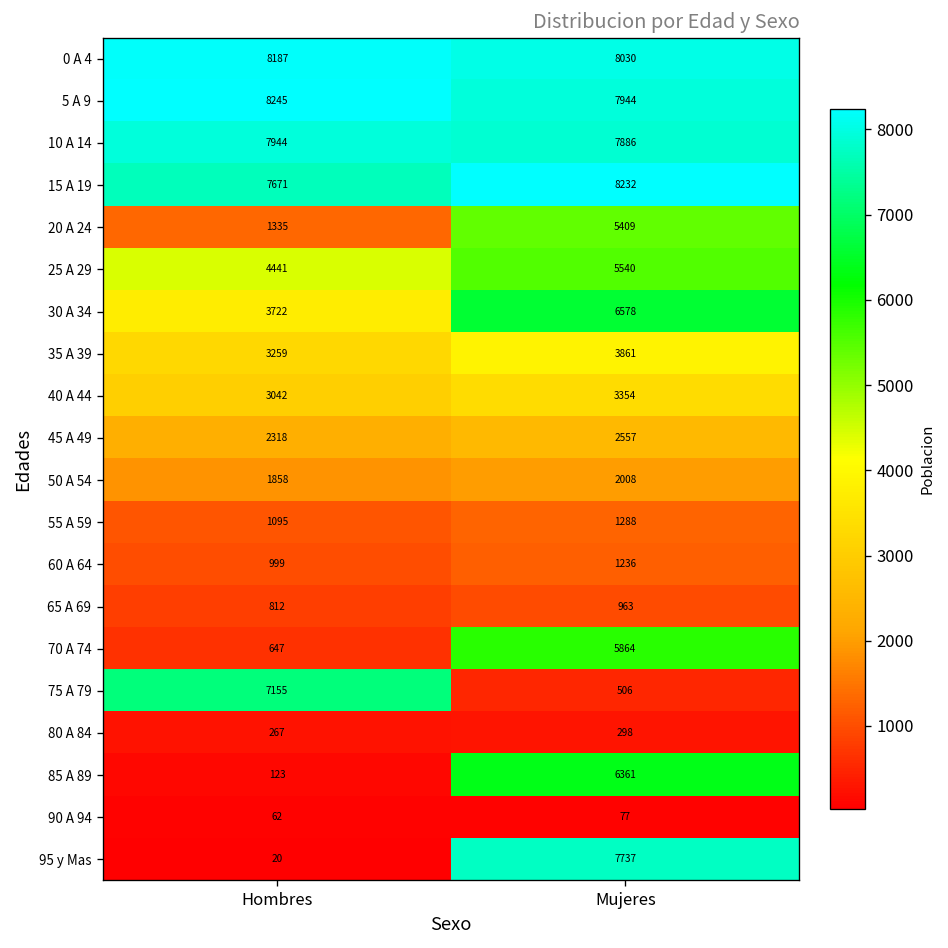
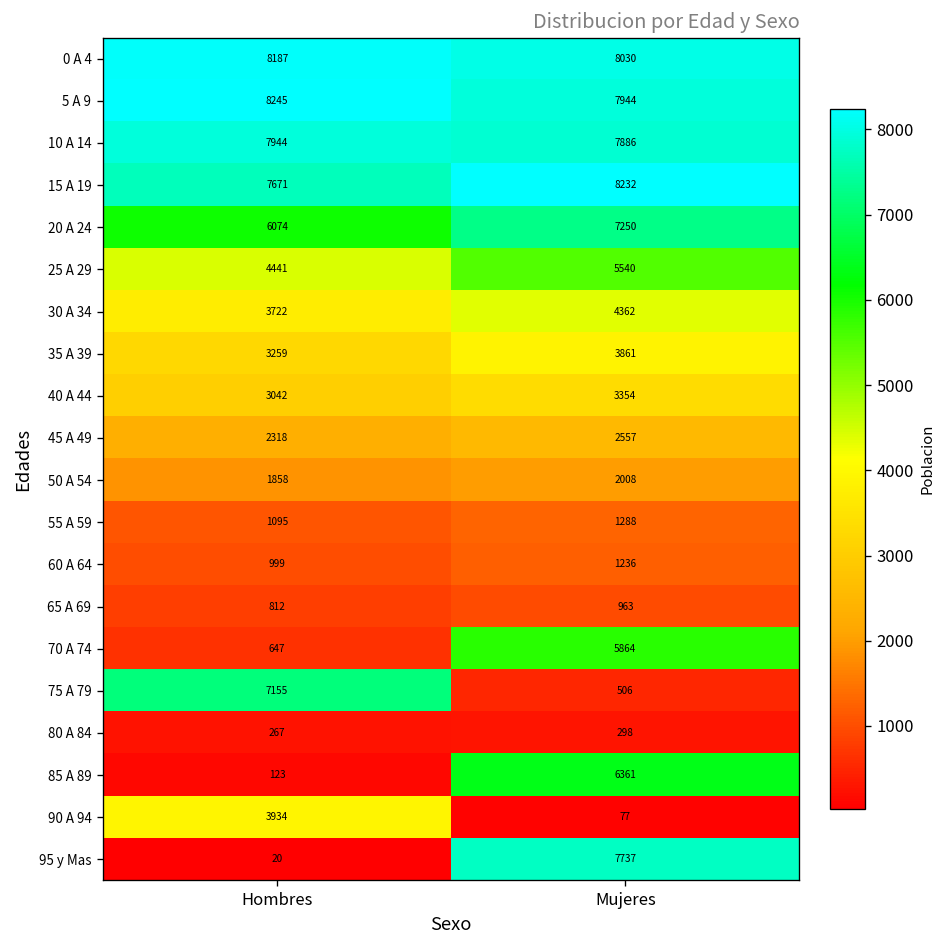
20 A 24, Hombres: 1335 -> 6074
20 A 24, Mujeres: 5409 -> 7250
30 A 34, Mujeres: 6578 -> 4362
90 A 94, Hombres: 62 -> 3934
